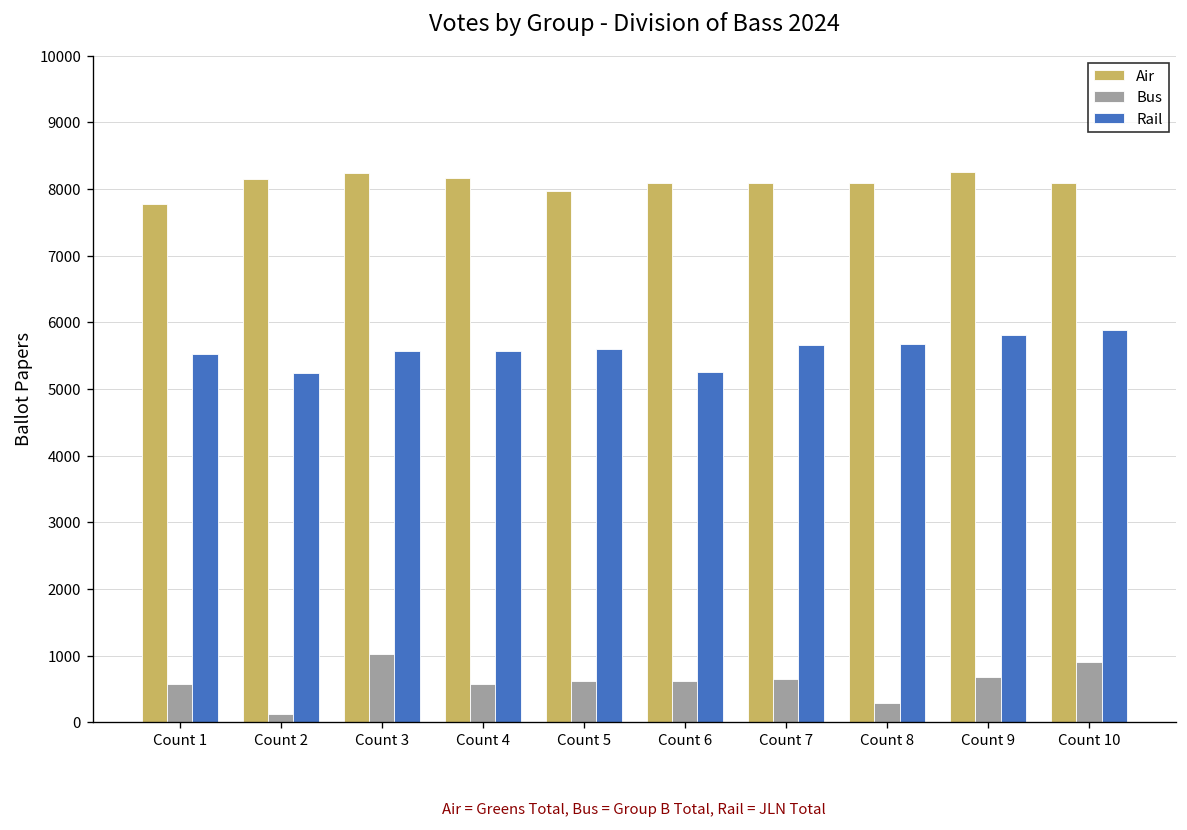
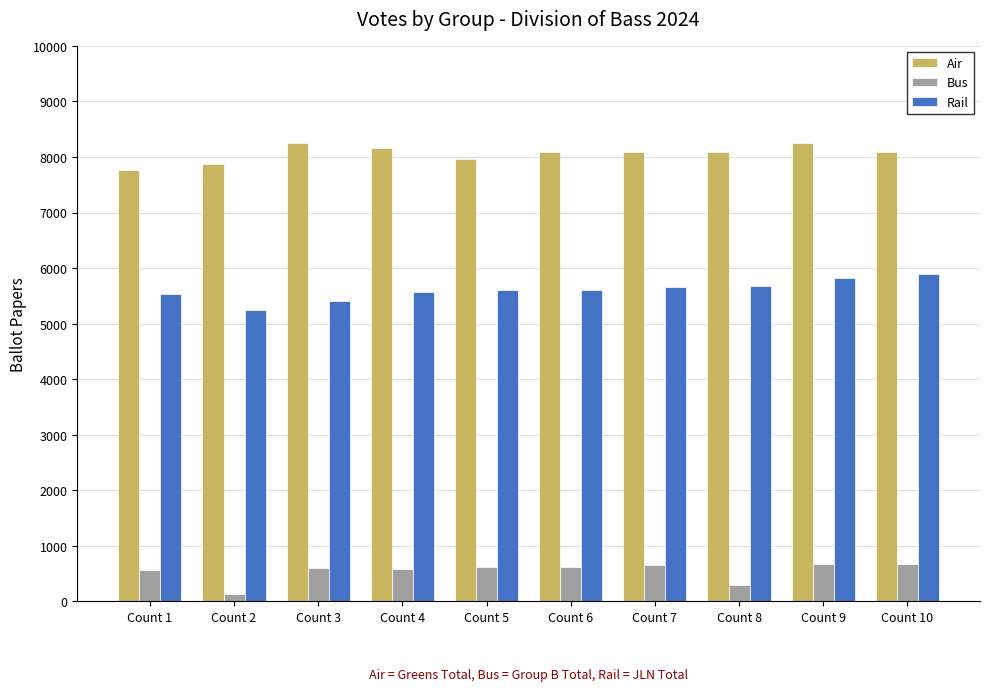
Air, Count 2: 8200 -> 7900
Bus, Count 3: 1000 -> 600
Rail, Count 3: 5600 -> 5400
Rail, Count 6: 5300 -> 5600
Bus, Count 10: 900 -> 700
